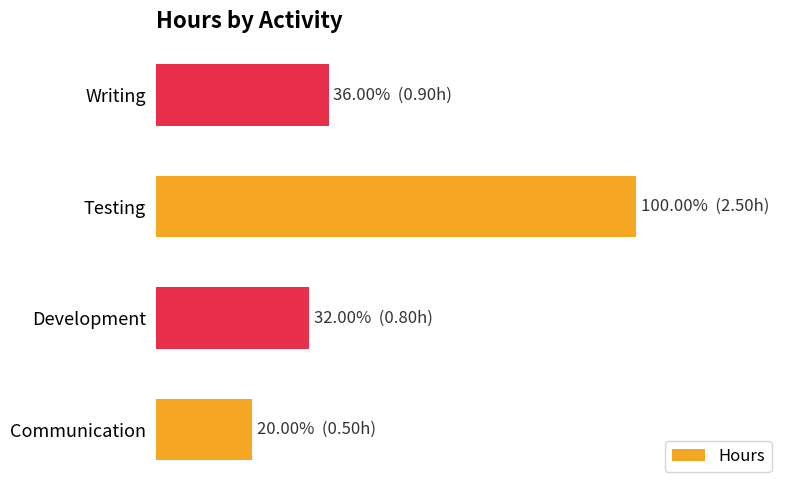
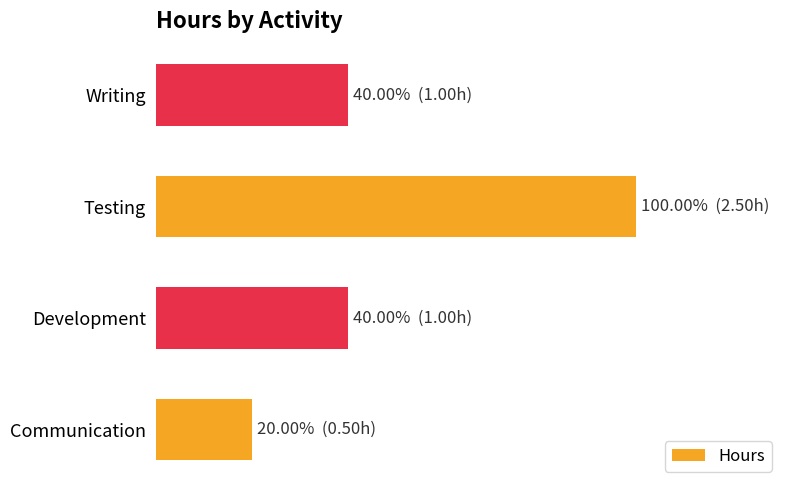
Writing: 36.00% (0.90h) -> 40.00% (1.00h)
Development: 32.00% (0.80h) -> 40.00% (1.00h)
